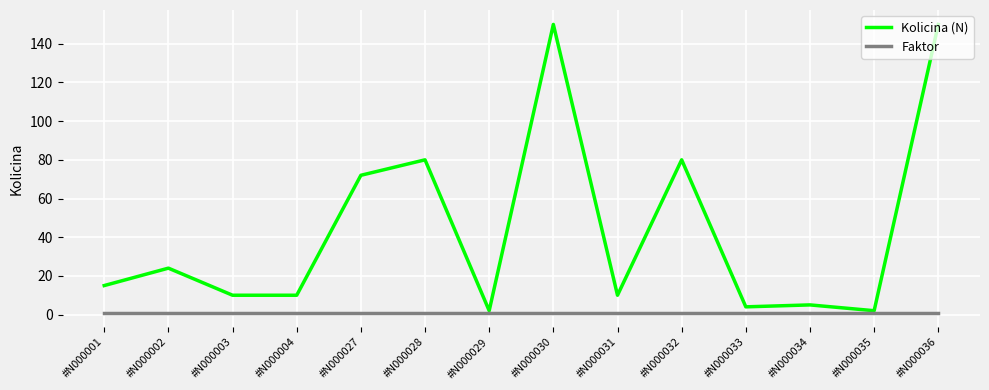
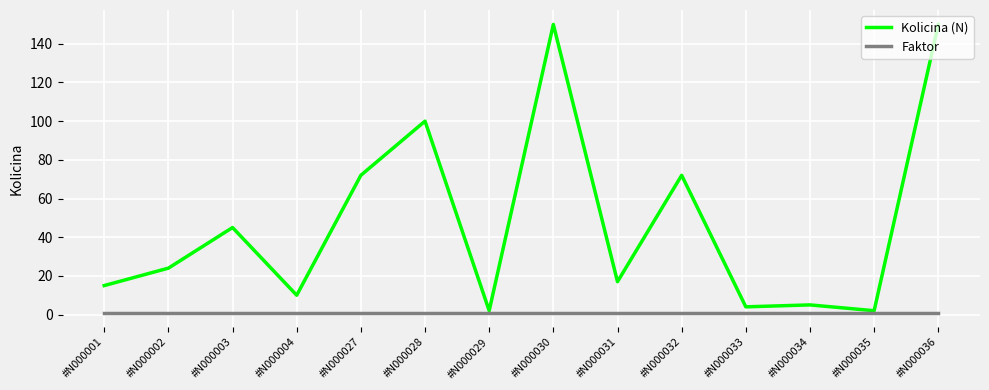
Kolicina (N), #N000003: 10 -> 45
Kolicina (N), #N000028: 80 -> 100
Kolicina (N), #N000031: 10 -> 17
Kolicina (N), #N000032: 80 -> 72
